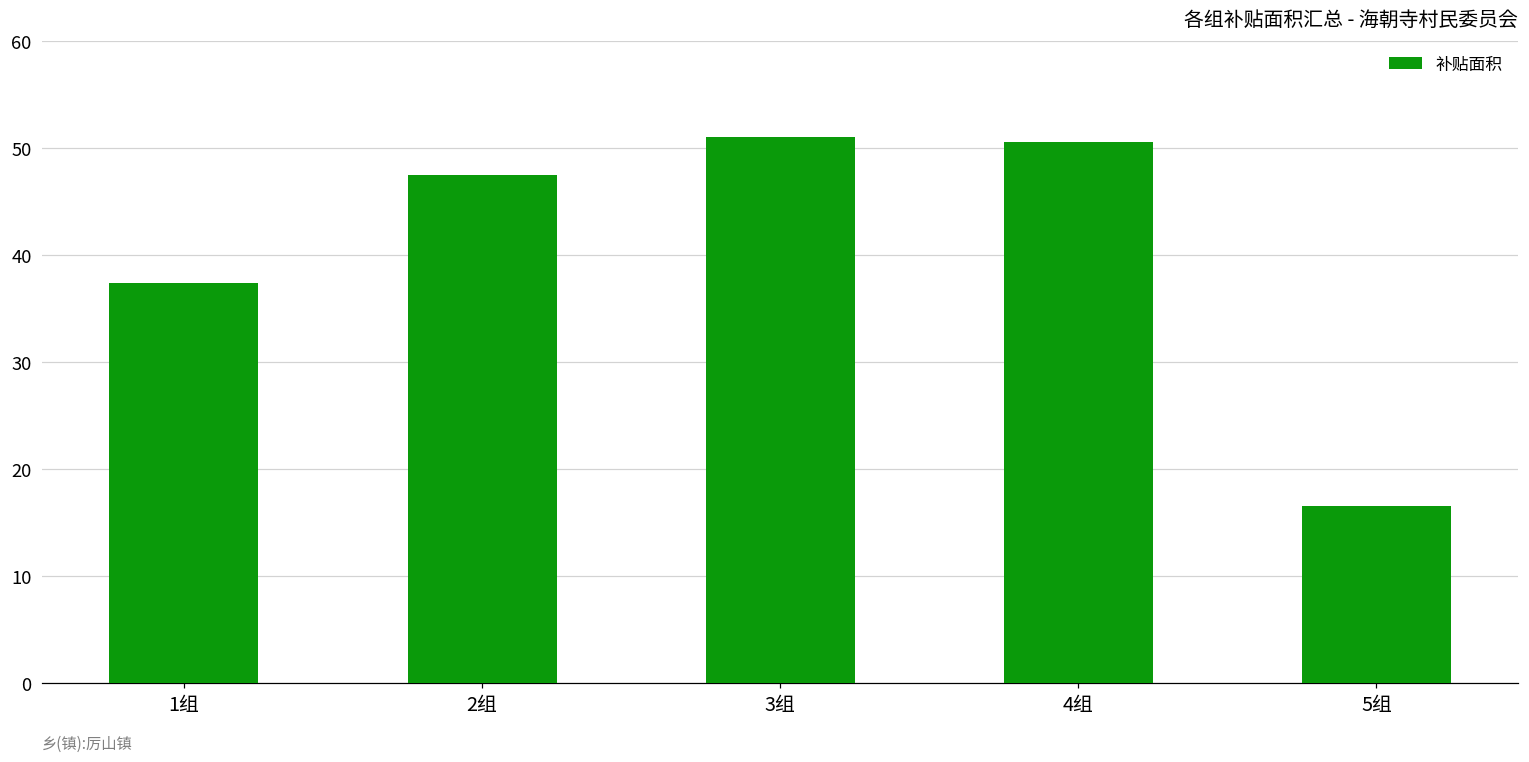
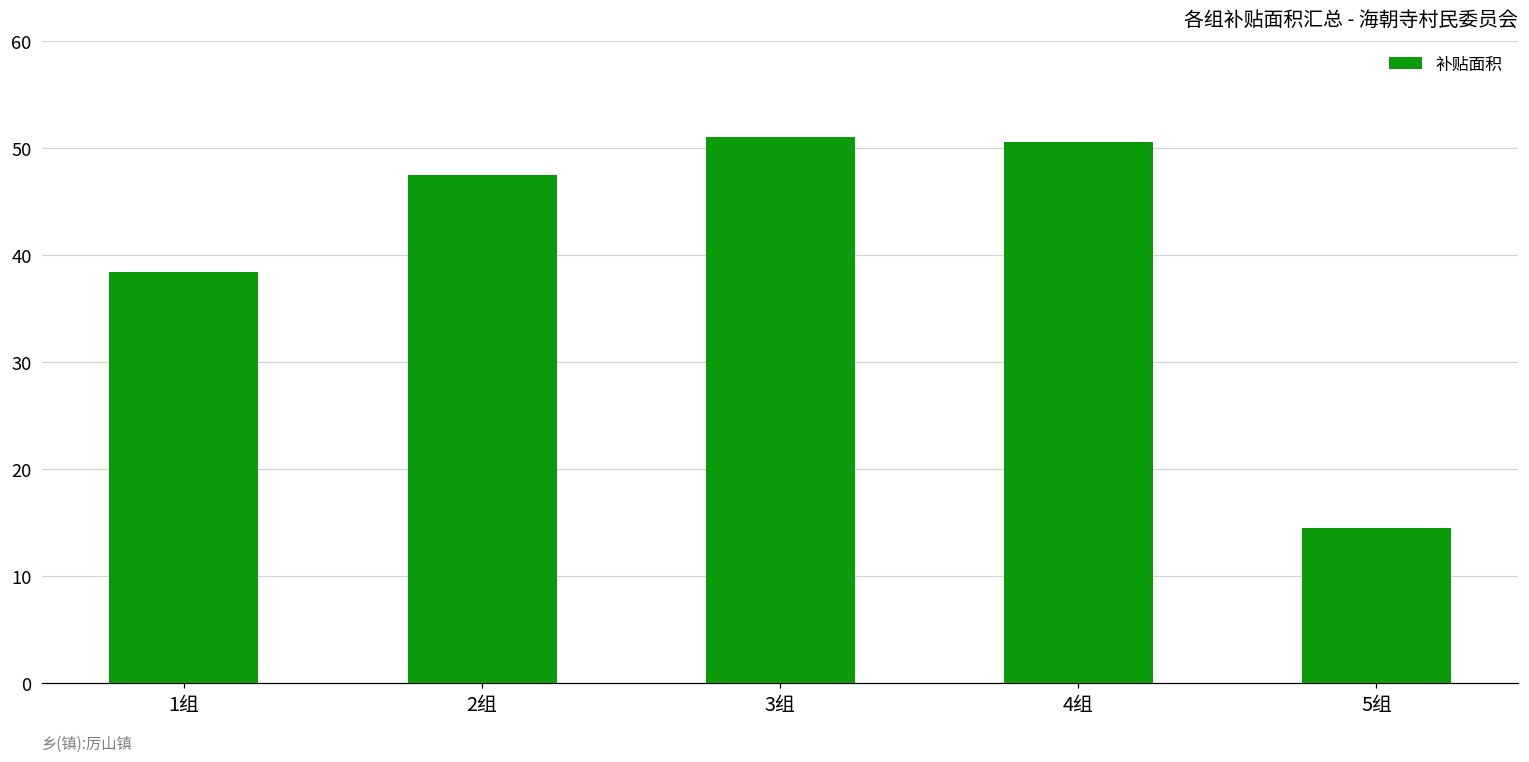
1组: 37 -> 38
5组: 17 -> 15
